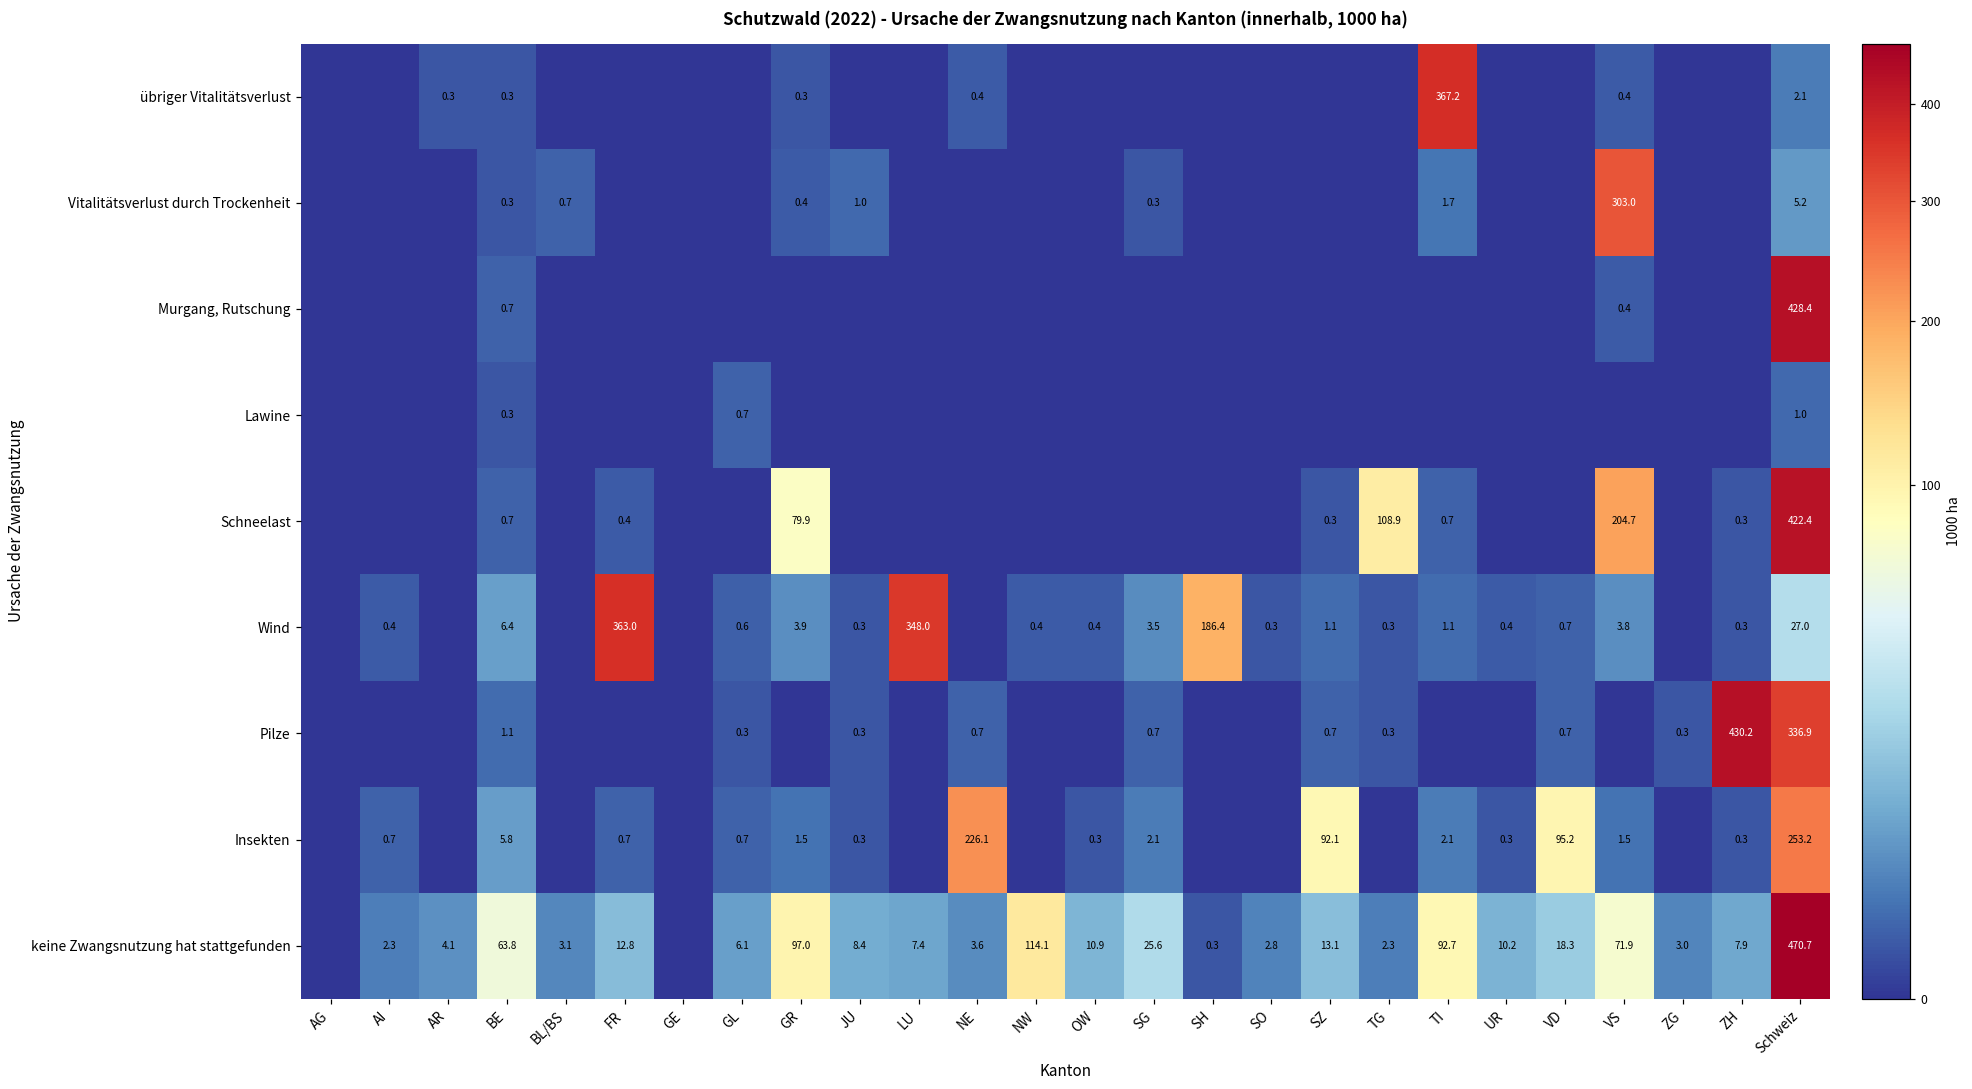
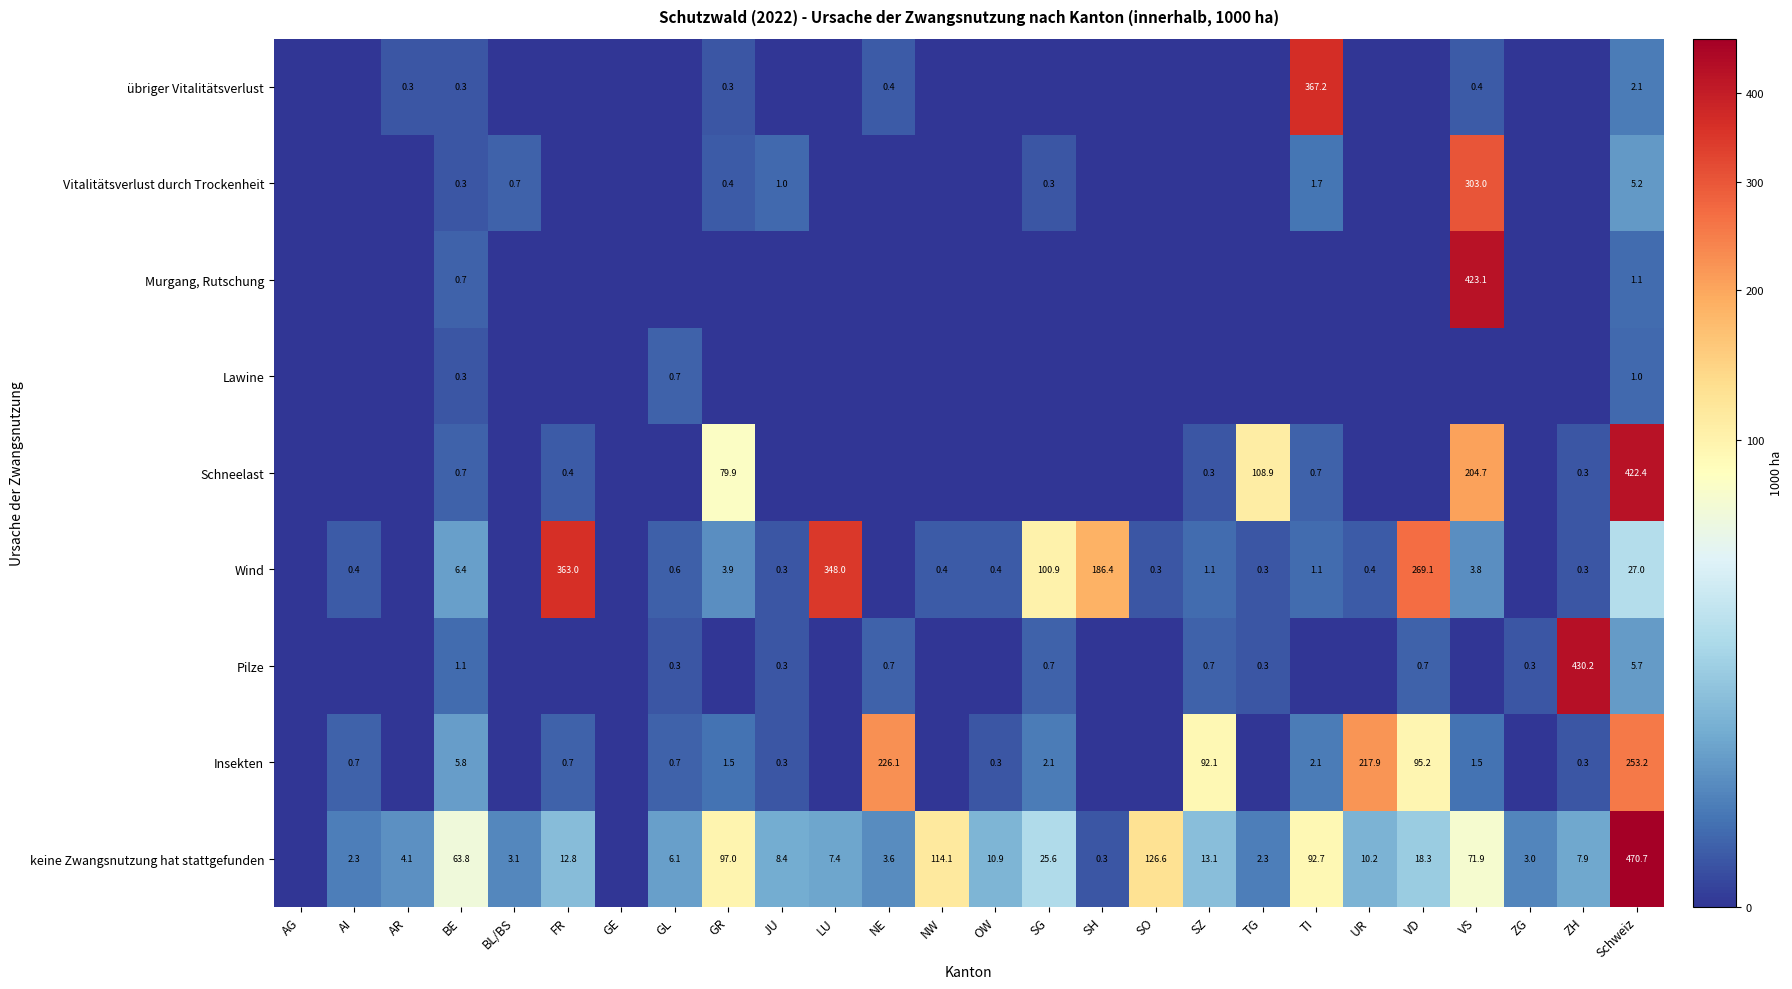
Murgang, Rutschung, VS: 0.4 -> 423.1
Murgang, Rutschung, Schweiz: 428.4 -> 1.1
Wind, SG: 3.5 -> 100.9
Wind, VD: 0.7 -> 269.1
Pilze, Schweiz: 336.9 -> 5.7
Insekten, UR: 0.3 -> 217.9
keine Zwangsnutzung hat stattgefunden, SO: 2.8 -> 126.6
